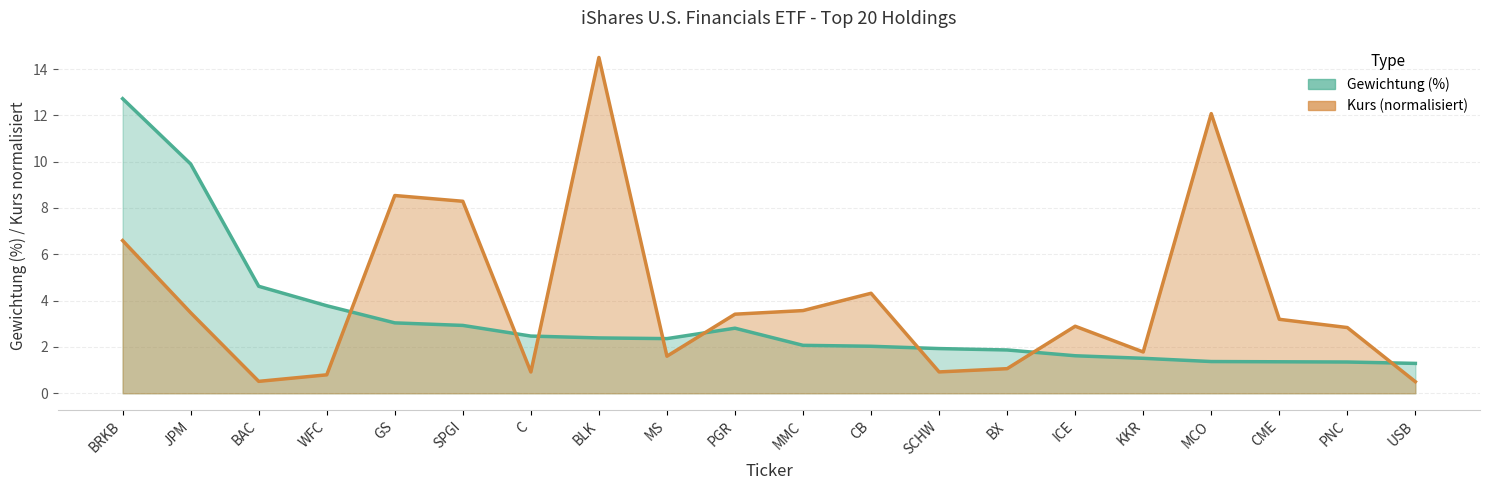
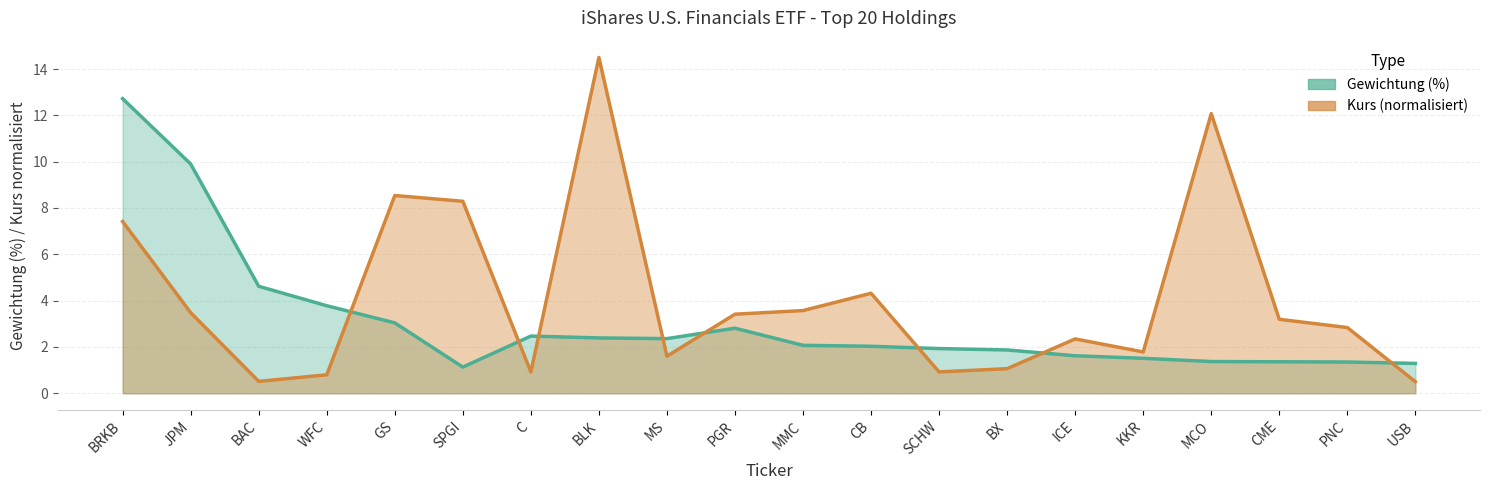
Kurs (normalisiert), BRKB: 6.6 -> 7.4
Gewichtung (%), SPGI: 2.9 -> 1.1
Kurs (normalisiert), ICE: 2.9 -> 2.3
